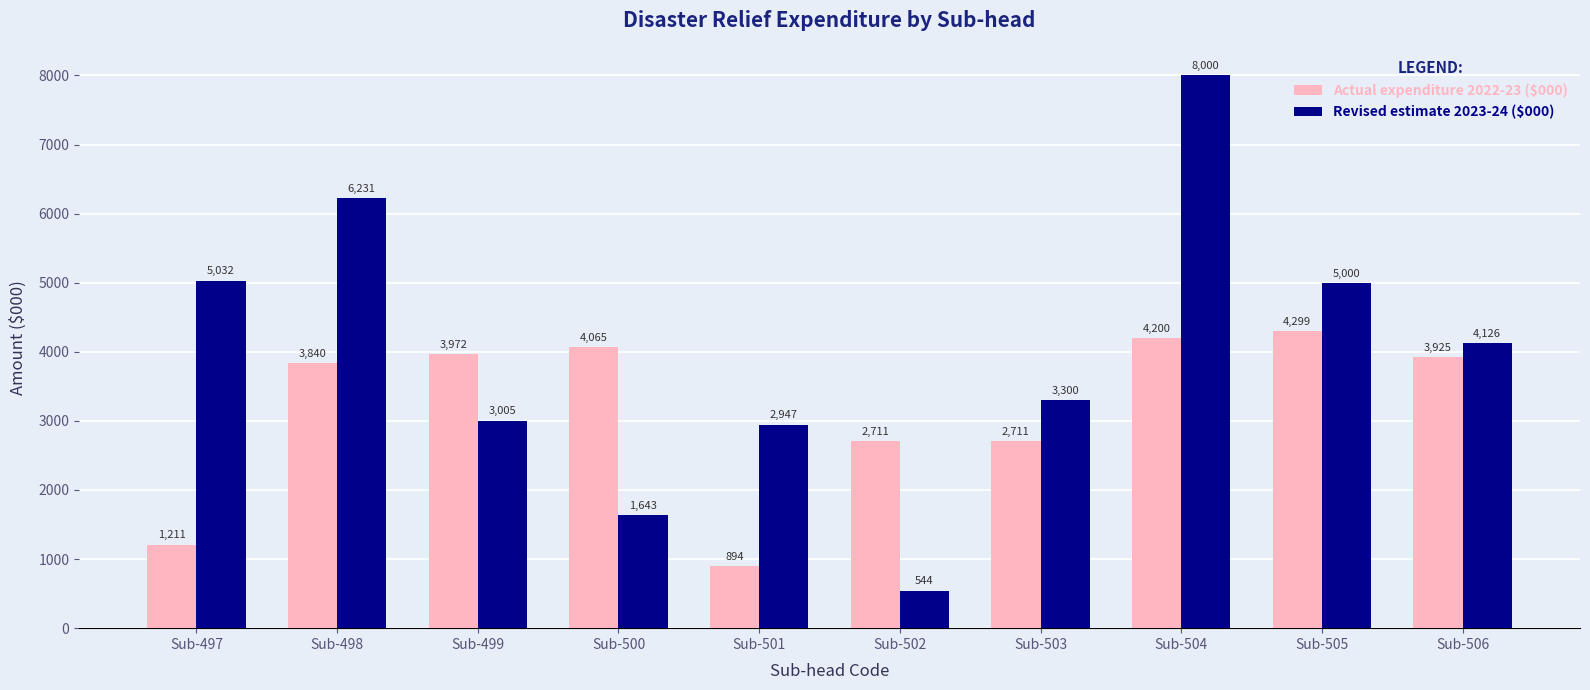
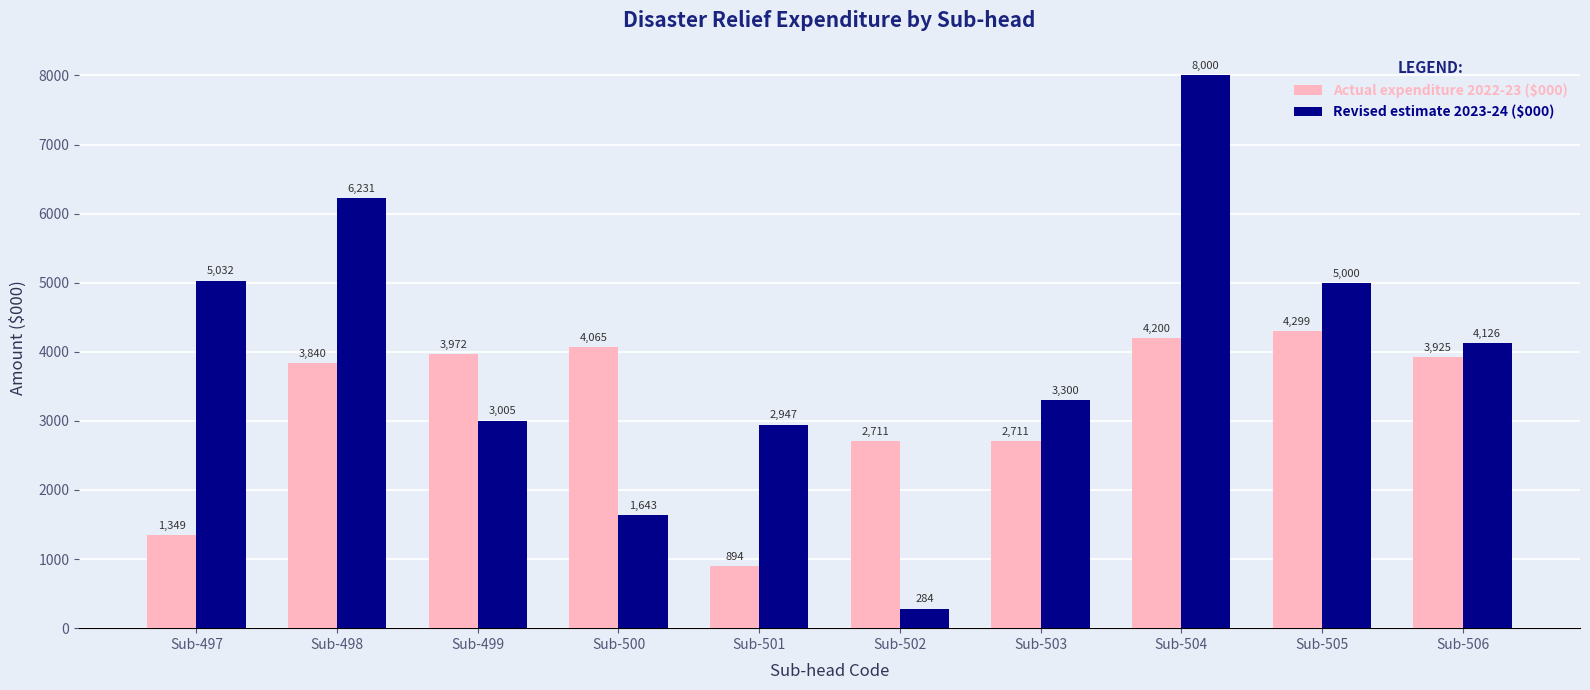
Actual expenditure 2022-23 ($000), Sub-497: 1,211 -> 1,349
Revised estimate 2023-24 ($000), Sub-502: 544 -> 284
